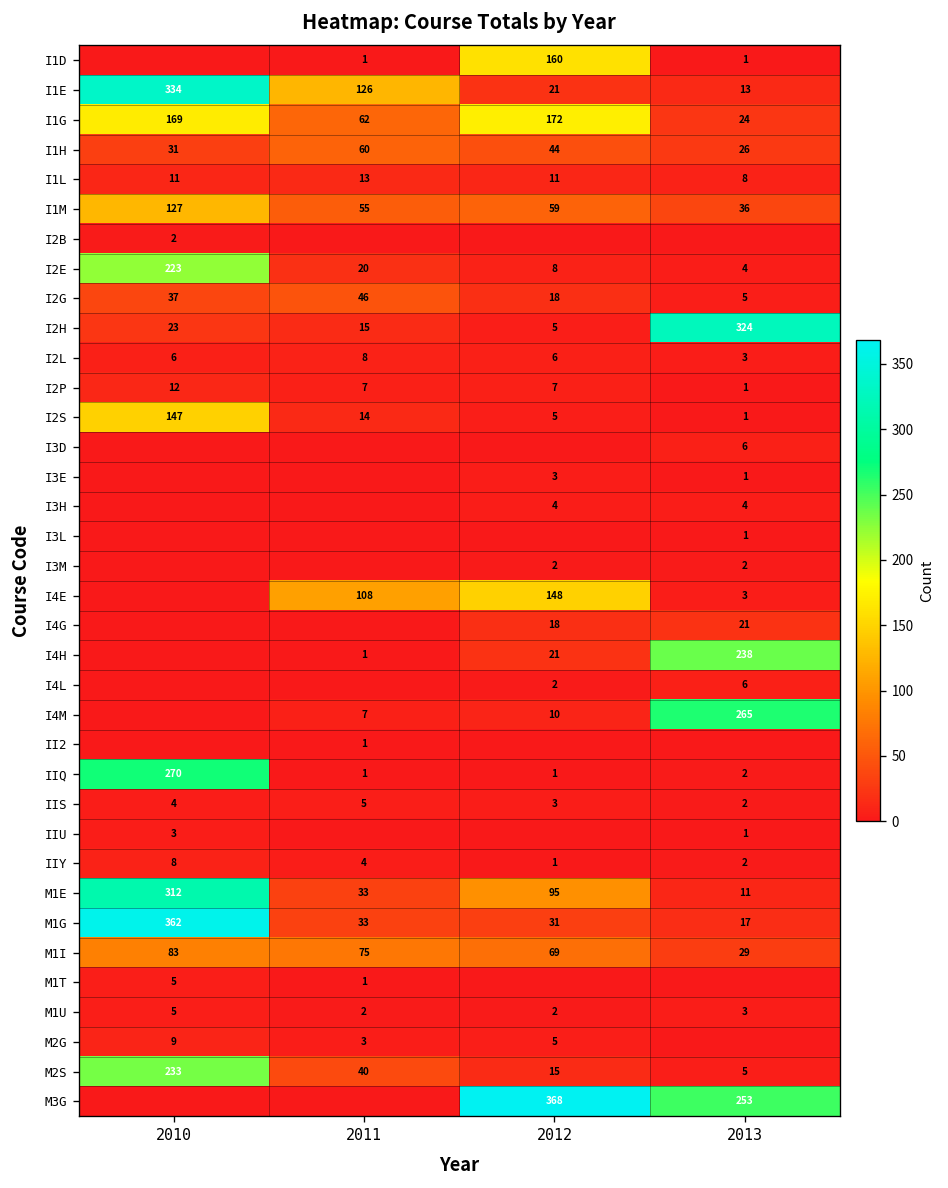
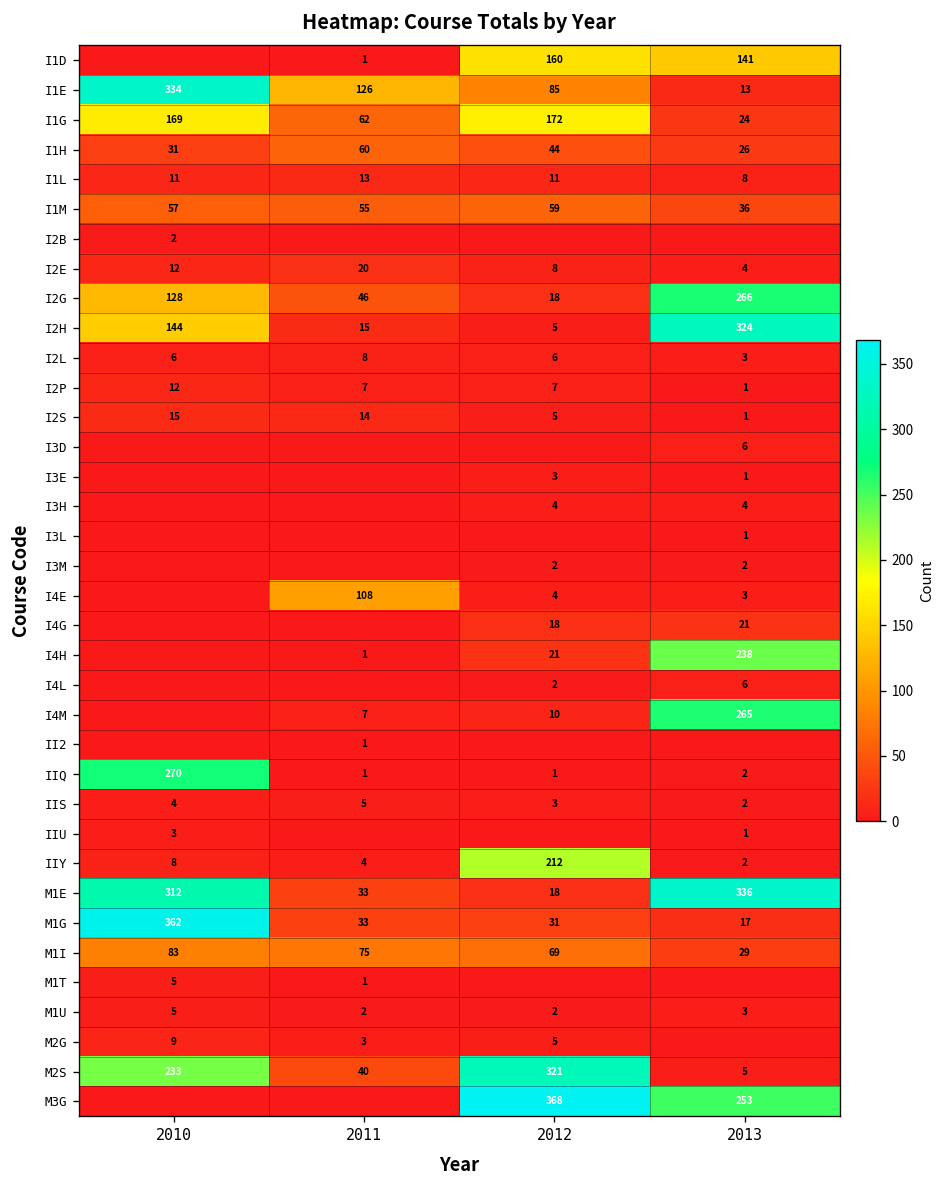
I1D, 2013: 1 -> 141
I1E, 2012: 21 -> 85
I1M, 2010: 127 -> 57
I2E, 2010: 223 -> 12
I2G, 2010: 37 -> 128
I2G, 2013: 5 -> 266
I2H, 2010: 23 -> 144
I2S, 2010: 147 -> 15
I4E, 2012: 148 -> 4
IIY, 2012: 1 -> 212
M1E, 2012: 95 -> 18
M1E, 2013: 11 -> 336
M2S, 2012: 15 -> 321
